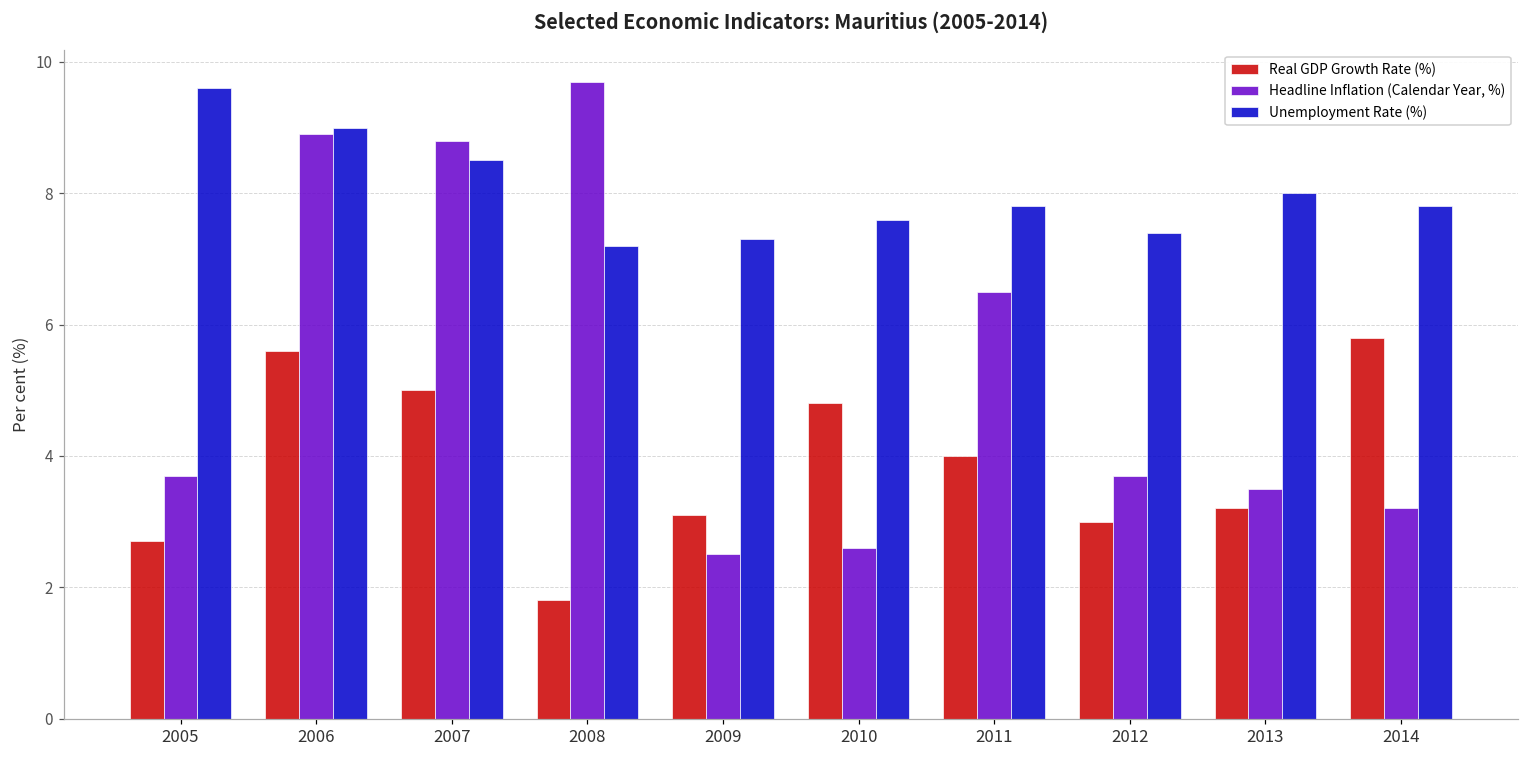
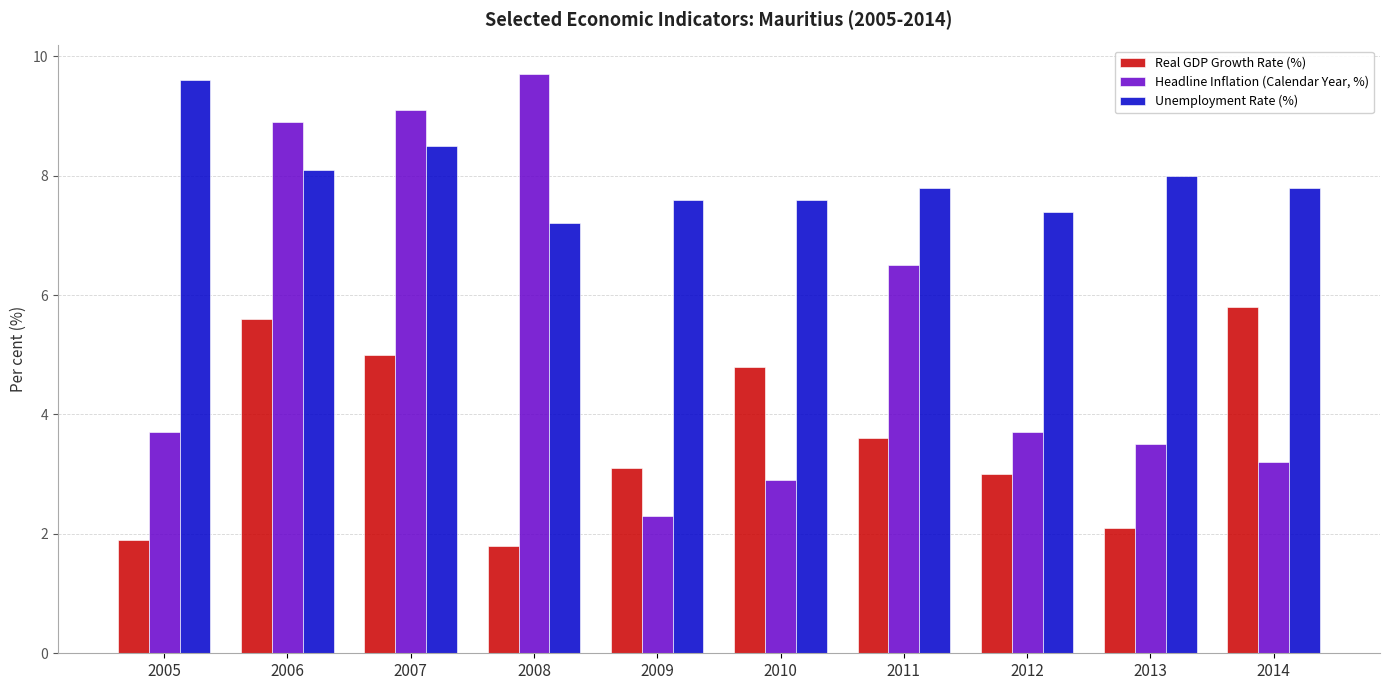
Real GDP Growth Rate (%), 2005: 2.7 -> 1.9
Unemployment Rate (%), 2006: 9.0 -> 8.1
Headline Inflation (Calendar Year, %), 2007: 8.8 -> 9.1
Headline Inflation (Calendar Year, %), 2009: 2.5 -> 2.3
Unemployment Rate (%), 2009: 7.3 -> 7.6
Headline Inflation (Calendar Year, %), 2010: 2.6 -> 2.9
Real GDP Growth Rate (%), 2011: 4.0 -> 3.6
Real GDP Growth Rate (%), 2013: 3.2 -> 2.1
